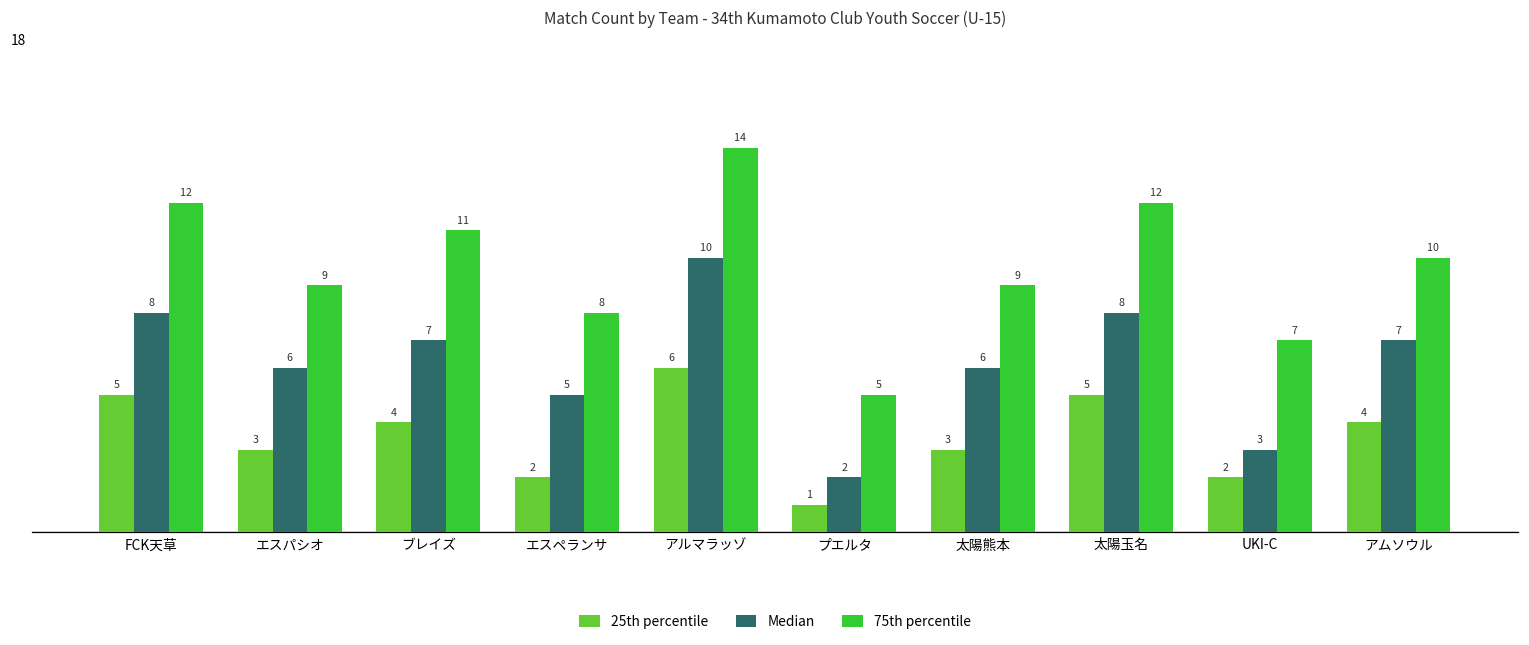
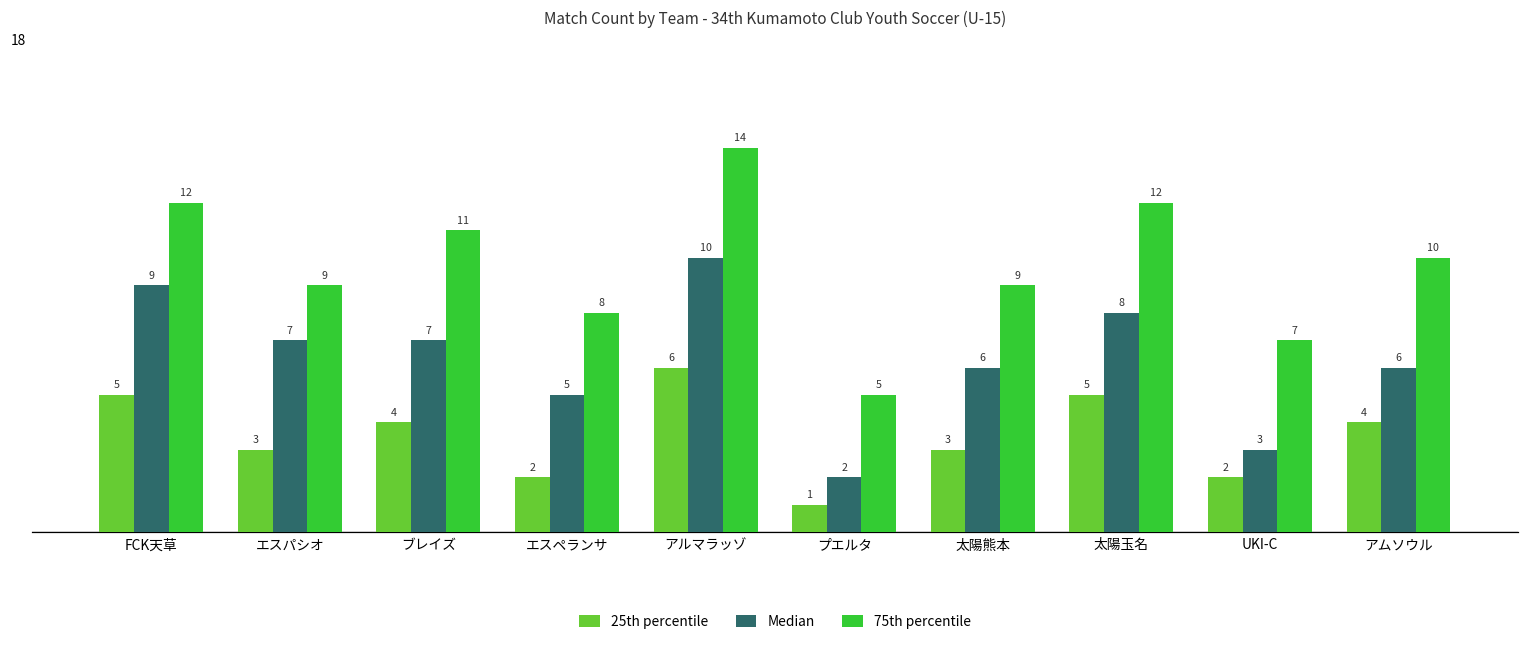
Median, FCK天草: 8 -> 9
Median, エスパシオ: 6 -> 7
Median, アムソウル: 7 -> 6
